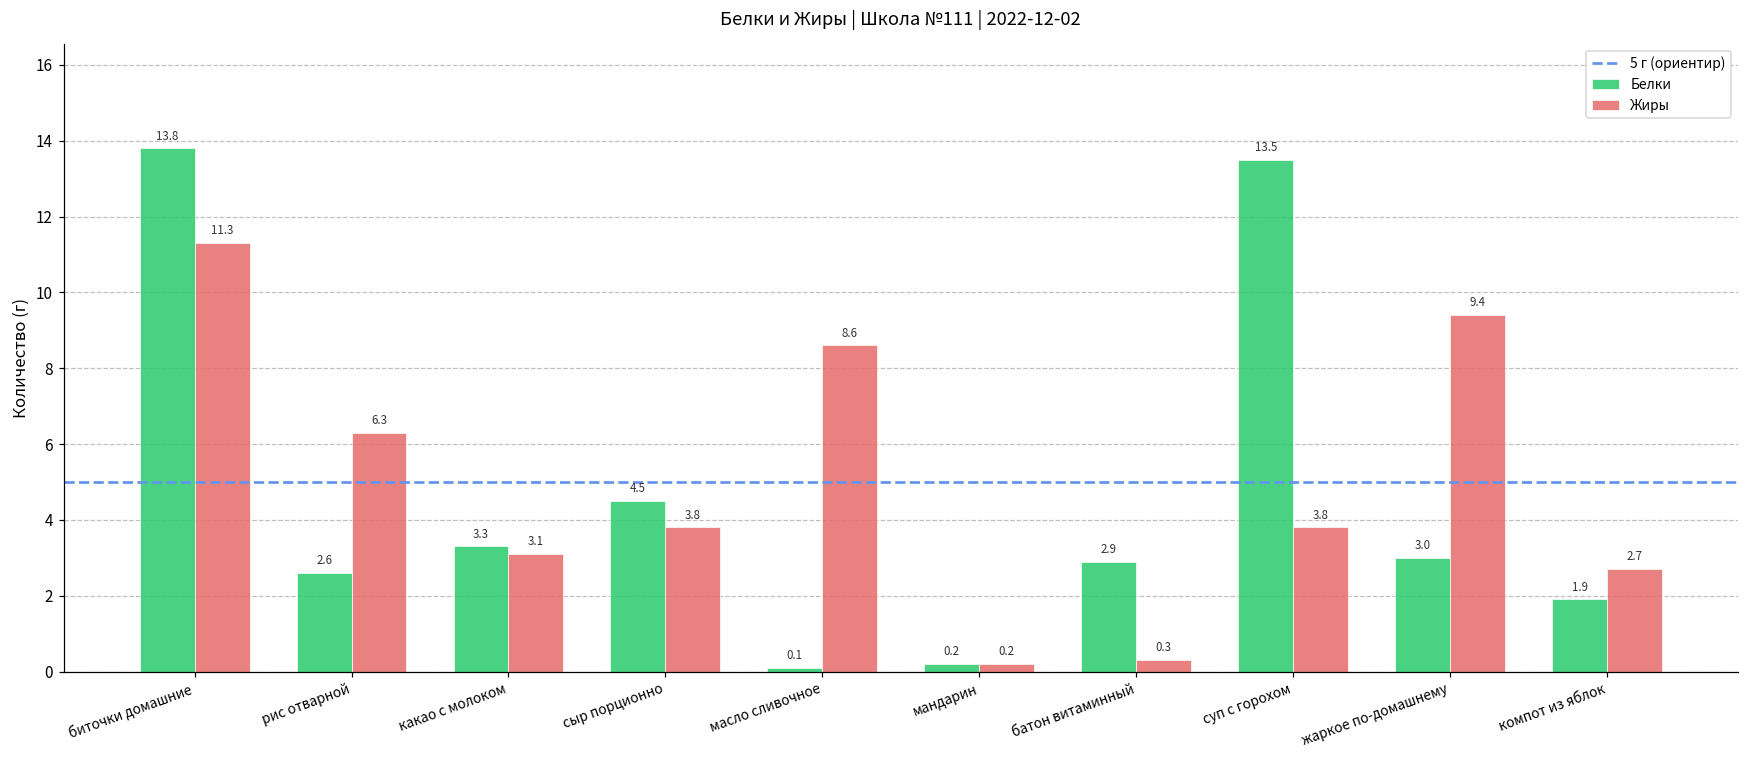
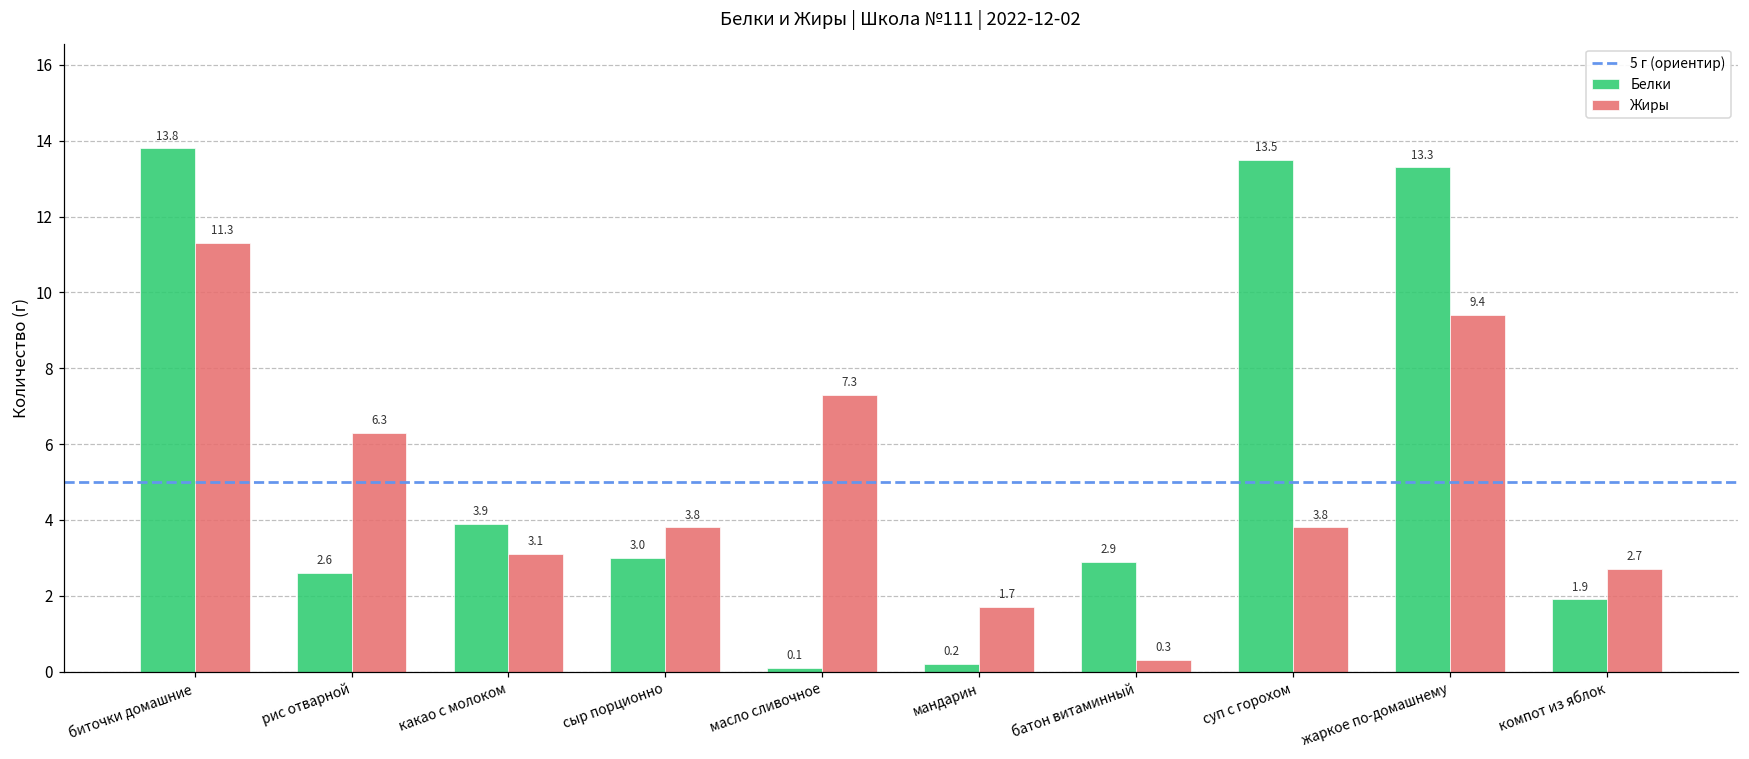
Белки, какао с молоком: 3.3 -> 3.9
Белки, сыр порционно: 4.5 -> 3.0
Жиры, масло сливочное: 8.6 -> 7.3
Жиры, мандарин: 0.2 -> 1.7
Белки, жаркое по-домашнему: 3.0 -> 13.3
